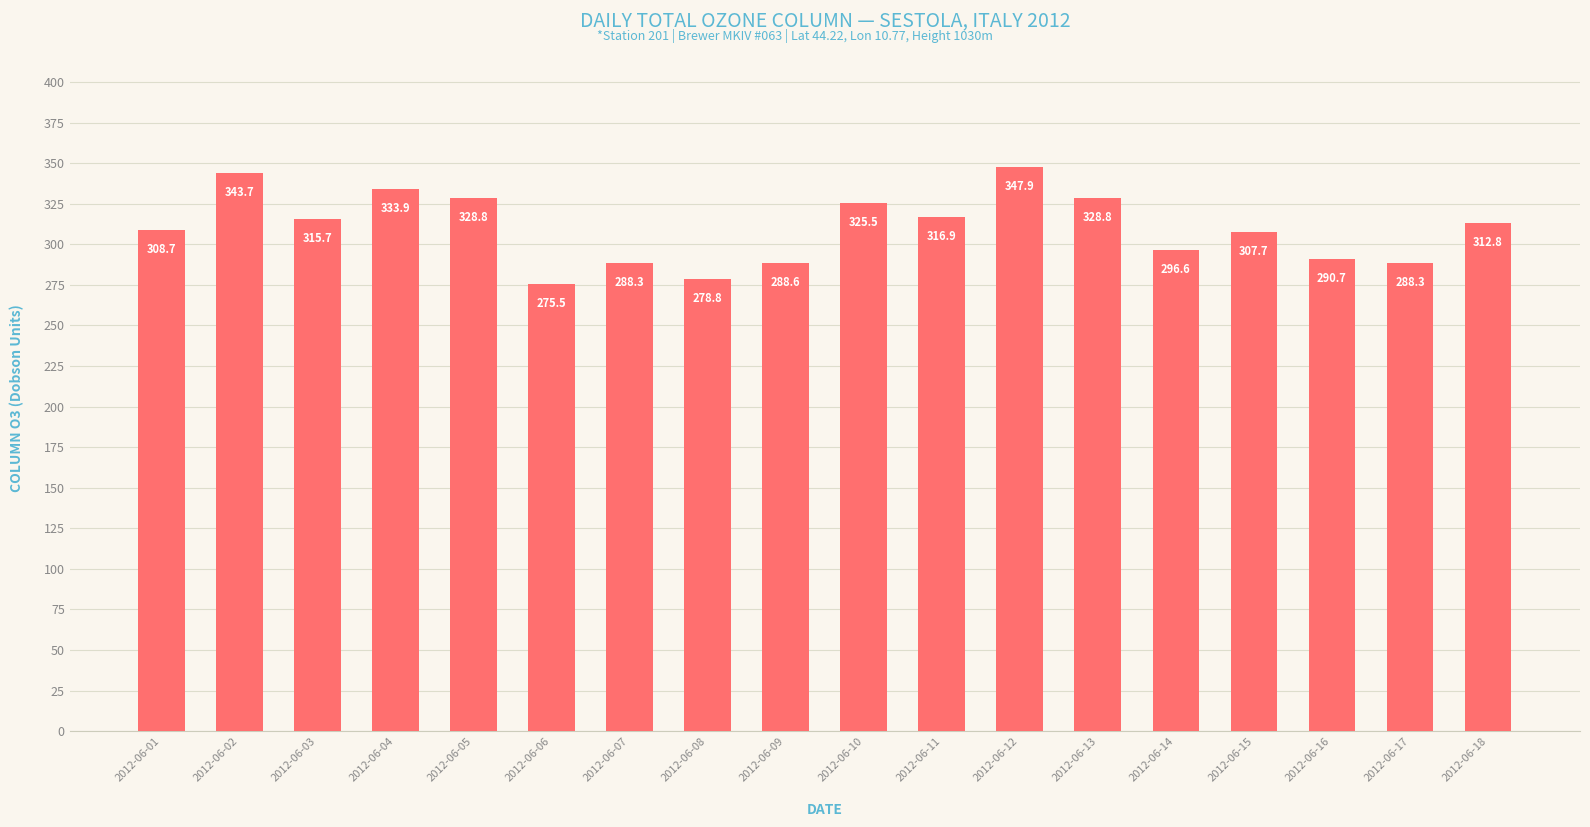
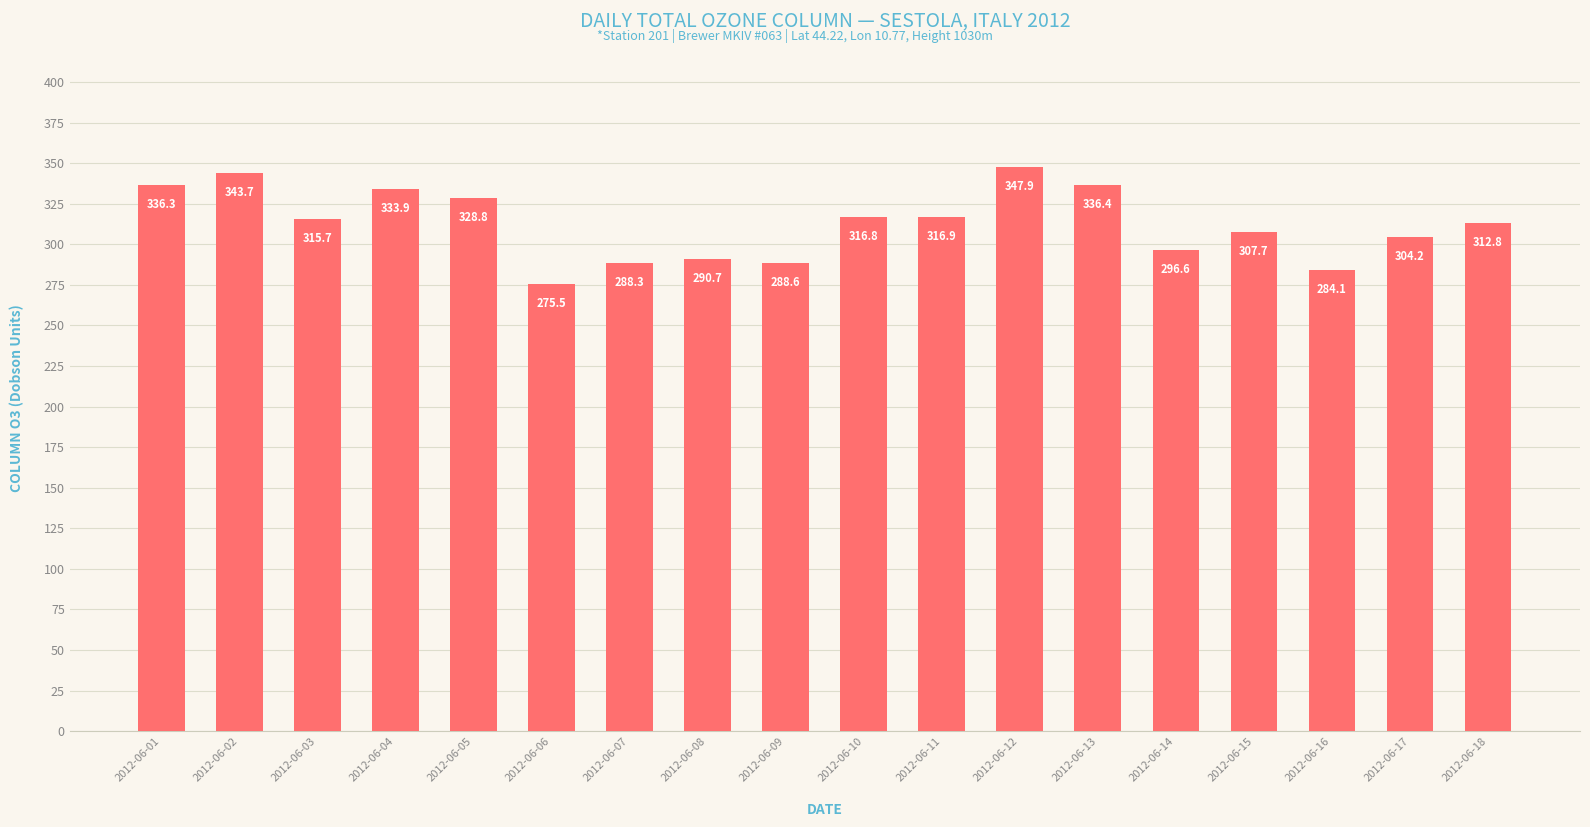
2012-06-01: 308.7 -> 336.3
2012-06-08: 278.8 -> 290.7
2012-06-10: 325.5 -> 316.8
2012-06-13: 328.8 -> 336.4
2012-06-16: 290.7 -> 284.1
2012-06-17: 288.3 -> 304.2
